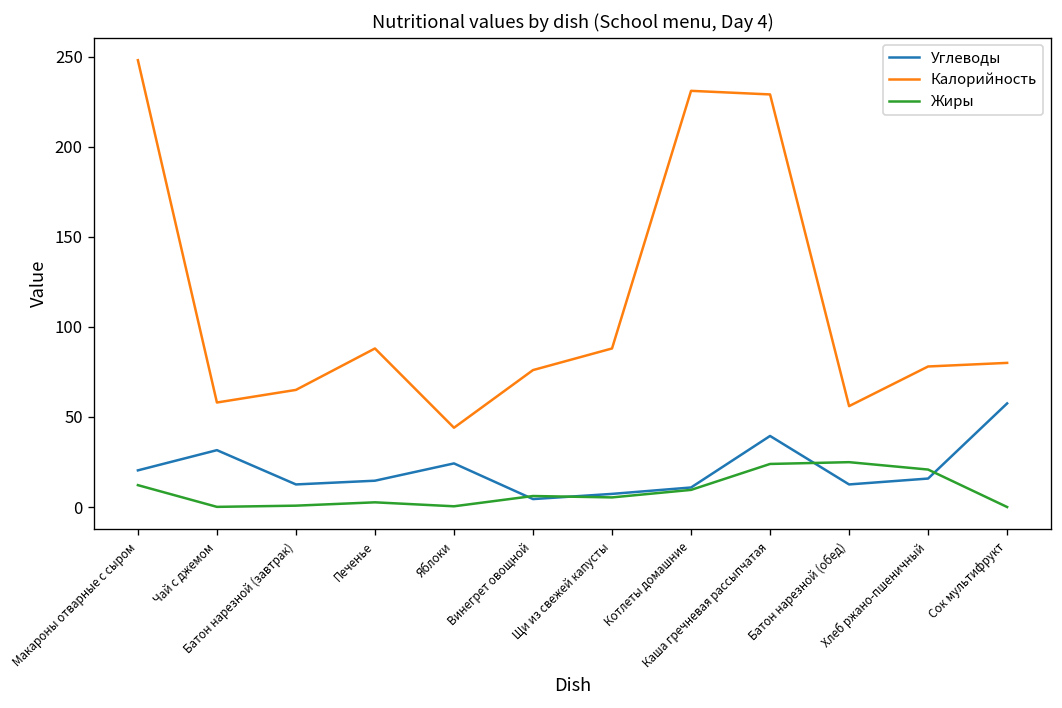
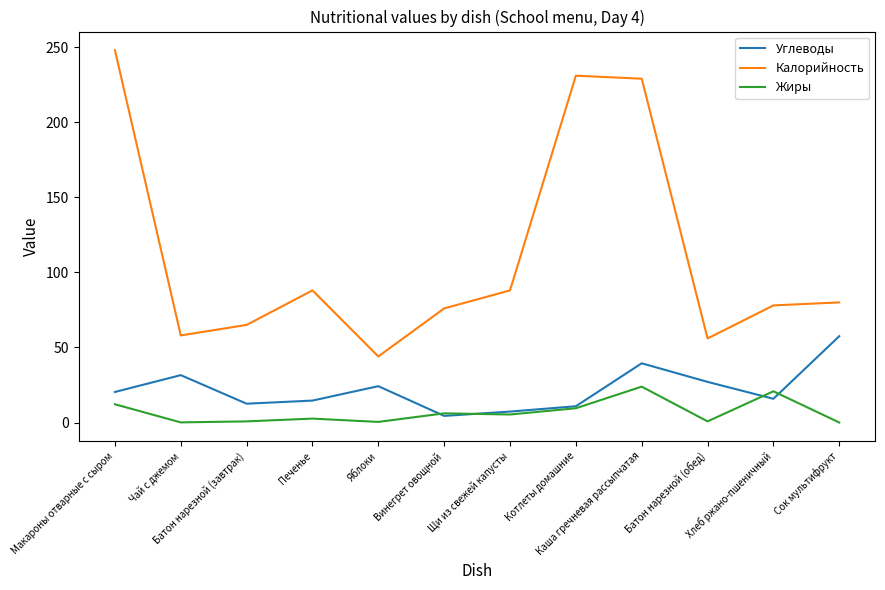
Углеводы, Батон нарезной (обед): 13 -> 27
Жиры, Батон нарезной (обед): 25 -> 1
